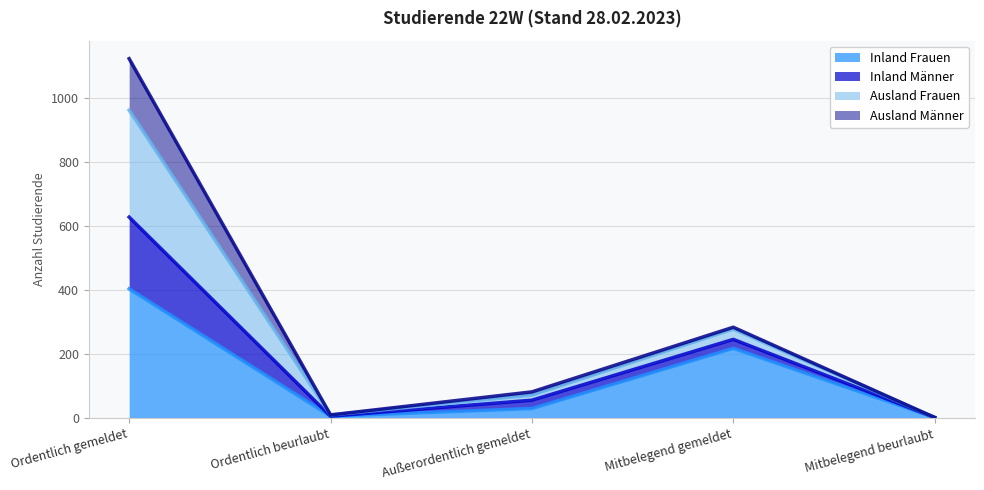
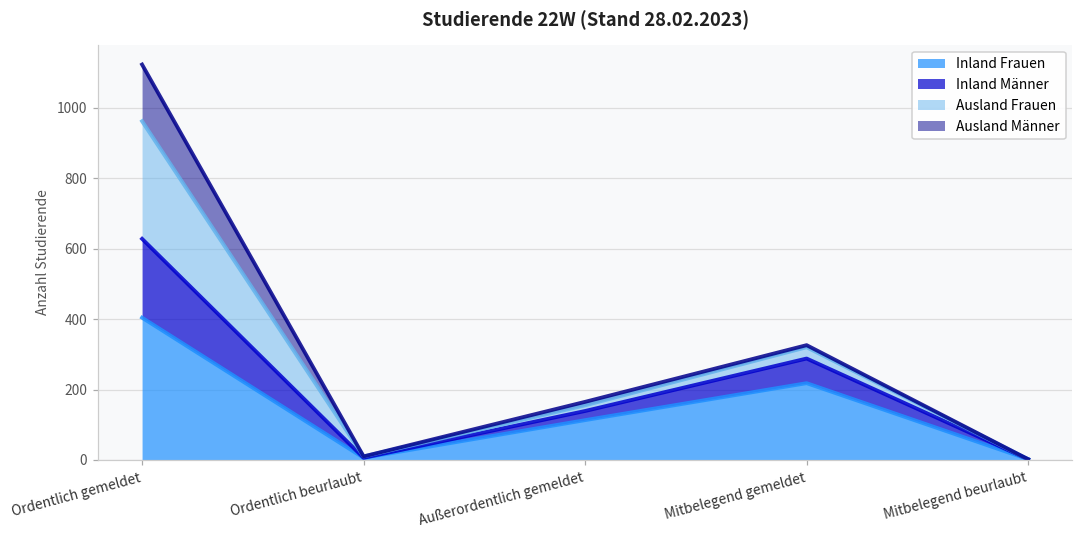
Inland Frauen, Außerordentlich gemeldet: 30 -> 110
Inland Männer, Mitbelegend gemeldet: 30 -> 70
